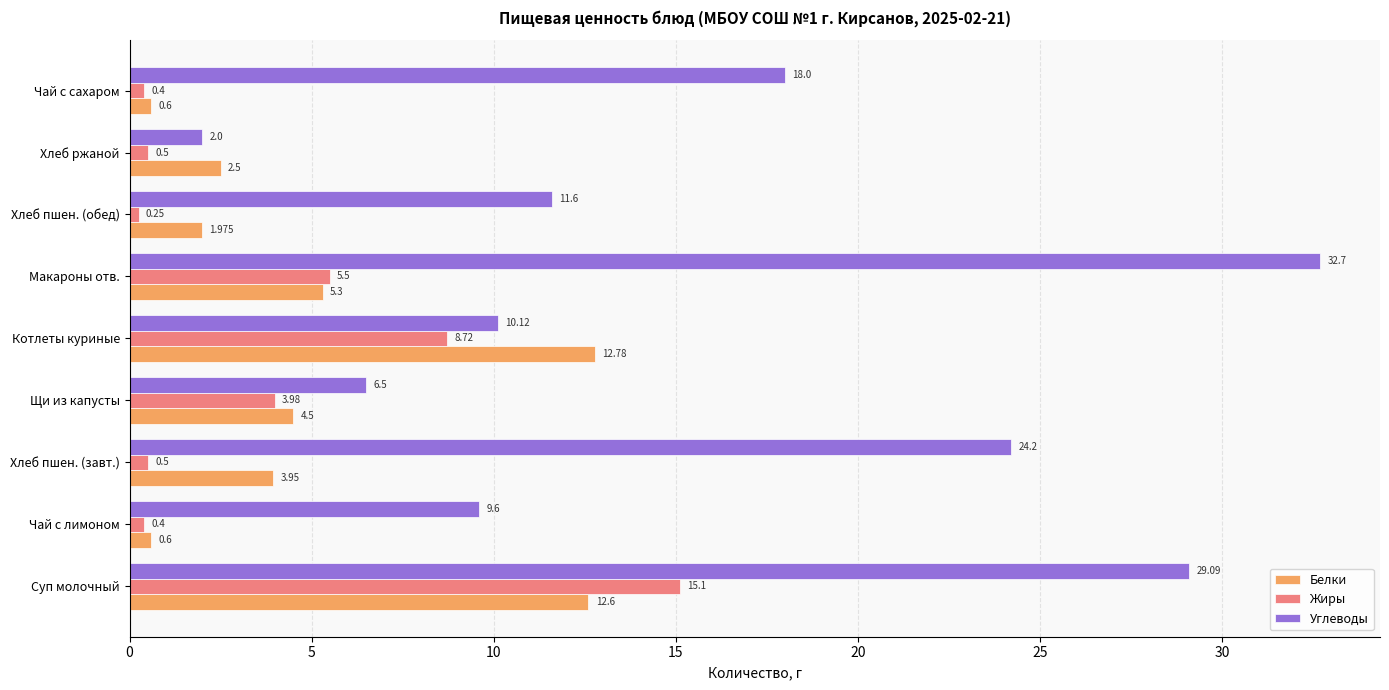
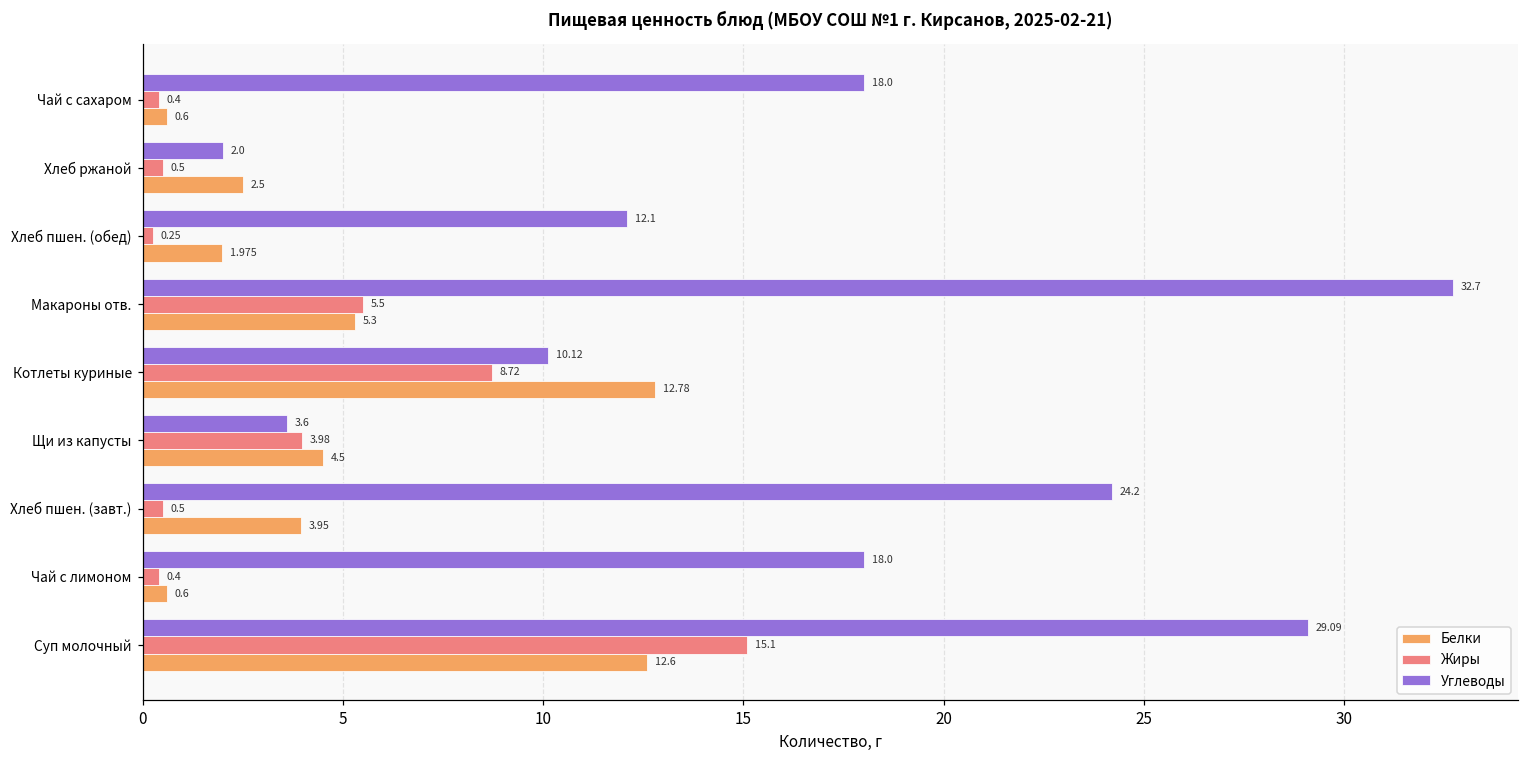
Углеводы, Хлеб пшен. (обед): 11.6 -> 12.1
Углеводы, Щи из капусты: 6.5 -> 3.6
Углеводы, Чай с лимоном: 9.6 -> 18.0
